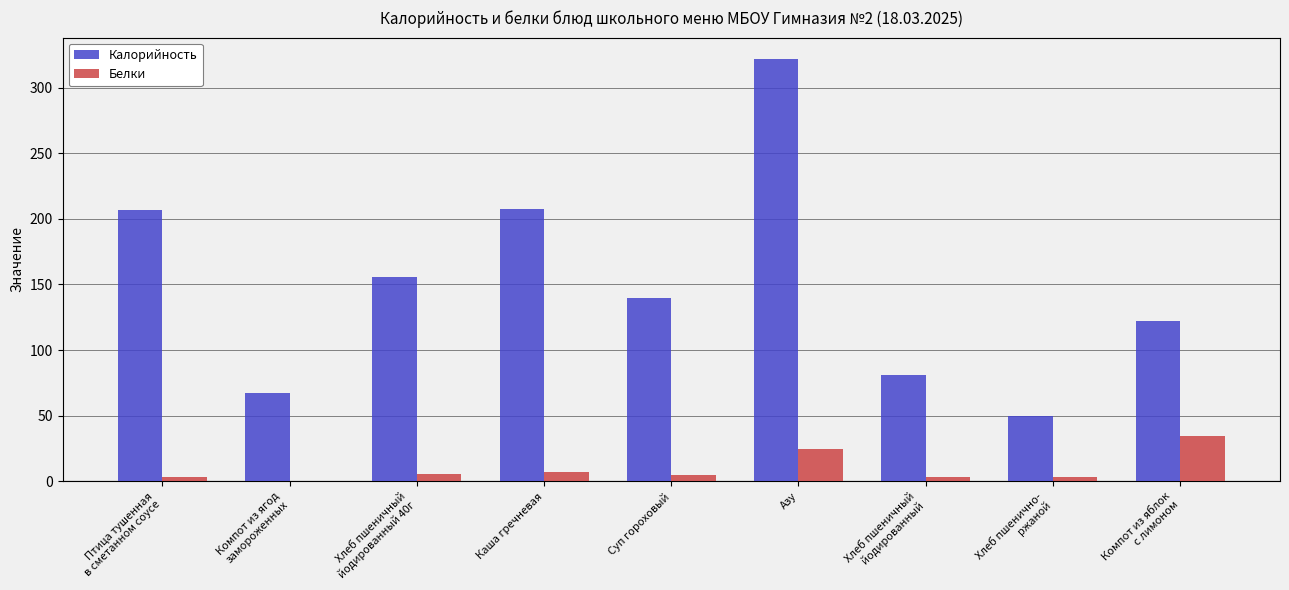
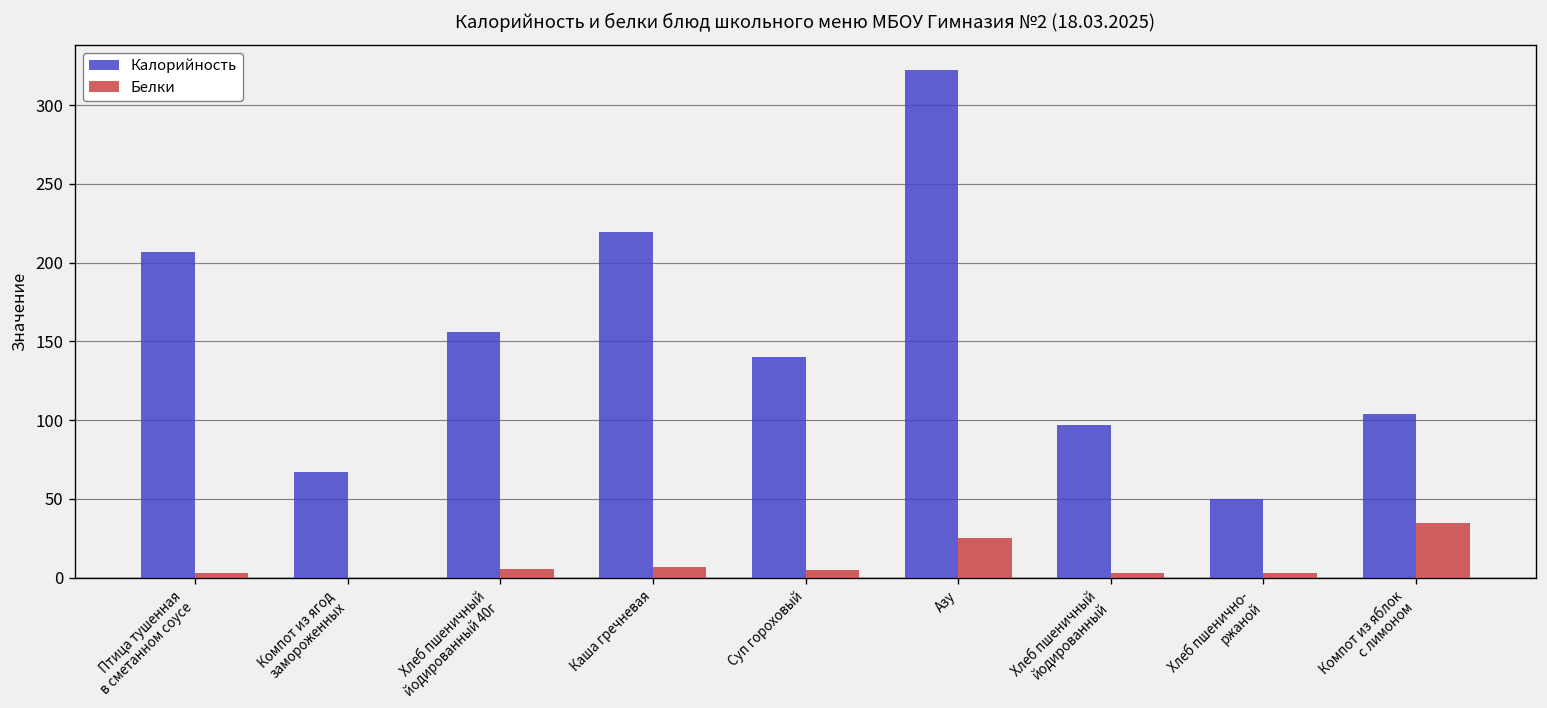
Калорийность, Каша гречневая: 207 -> 220
Калорийность, Хлеб пшеничный йодированный: 81 -> 97
Калорийность, Компот из яблок с лимоном: 122 -> 104
